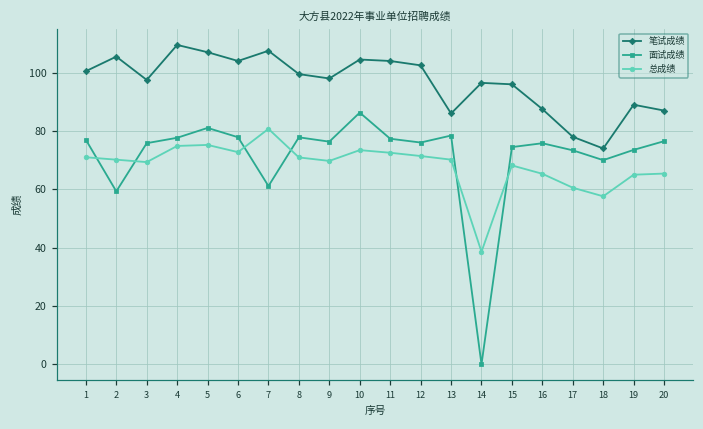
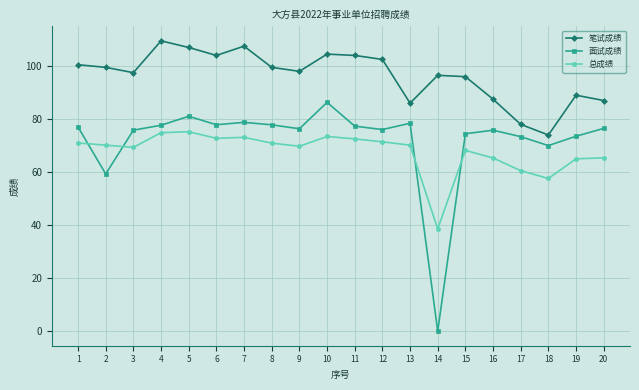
笔试成绩, 2: 106 -> 100
面试成绩, 7: 61 -> 79
总成绩, 7: 81 -> 73
